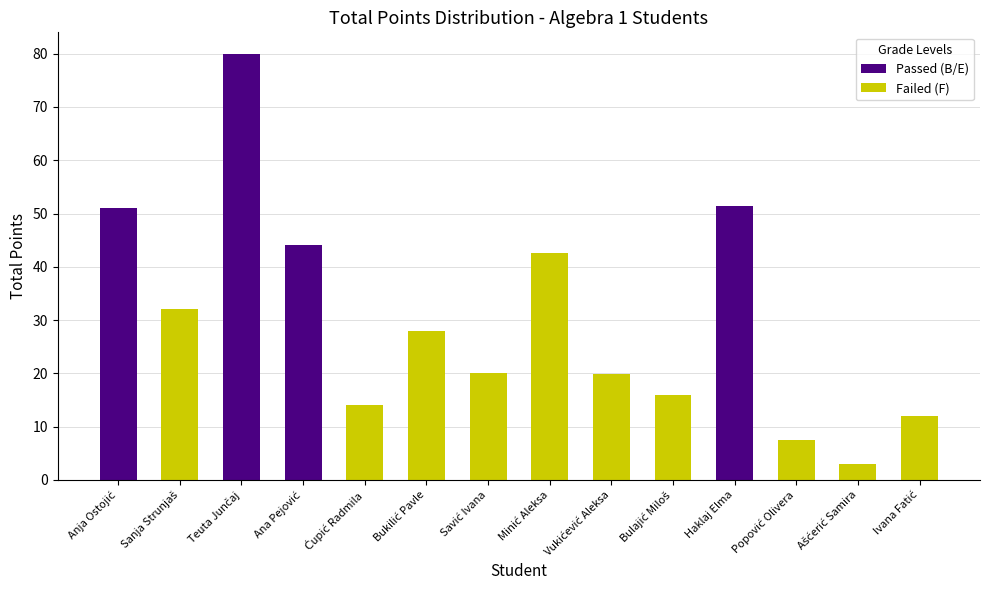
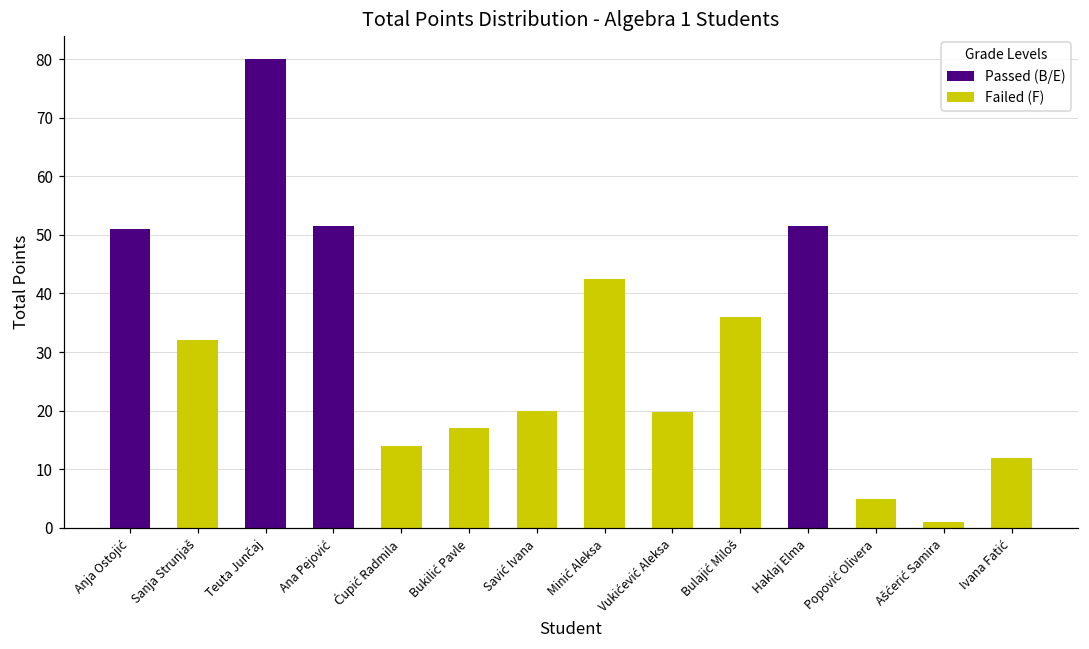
Passed (B/E), Ana Pejović: 44 -> 52
Failed (F), Bukilić Pavle: 28 -> 17
Failed (F), Bulajić Miloš: 16 -> 36
Failed (F), Popović Olivera: 8 -> 5
Failed (F), Ašćerić Samira: 3 -> 1
